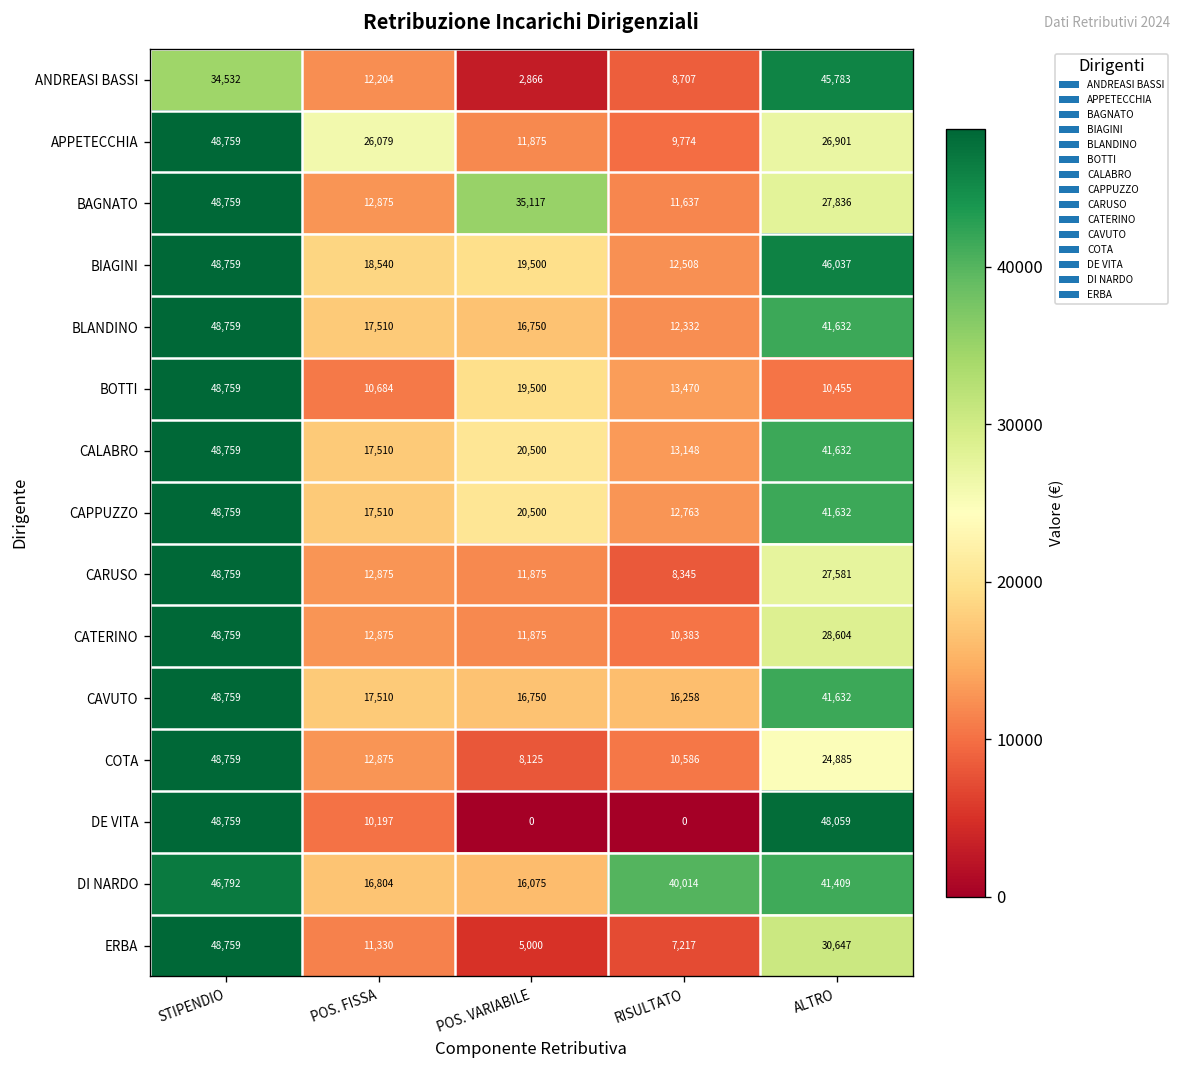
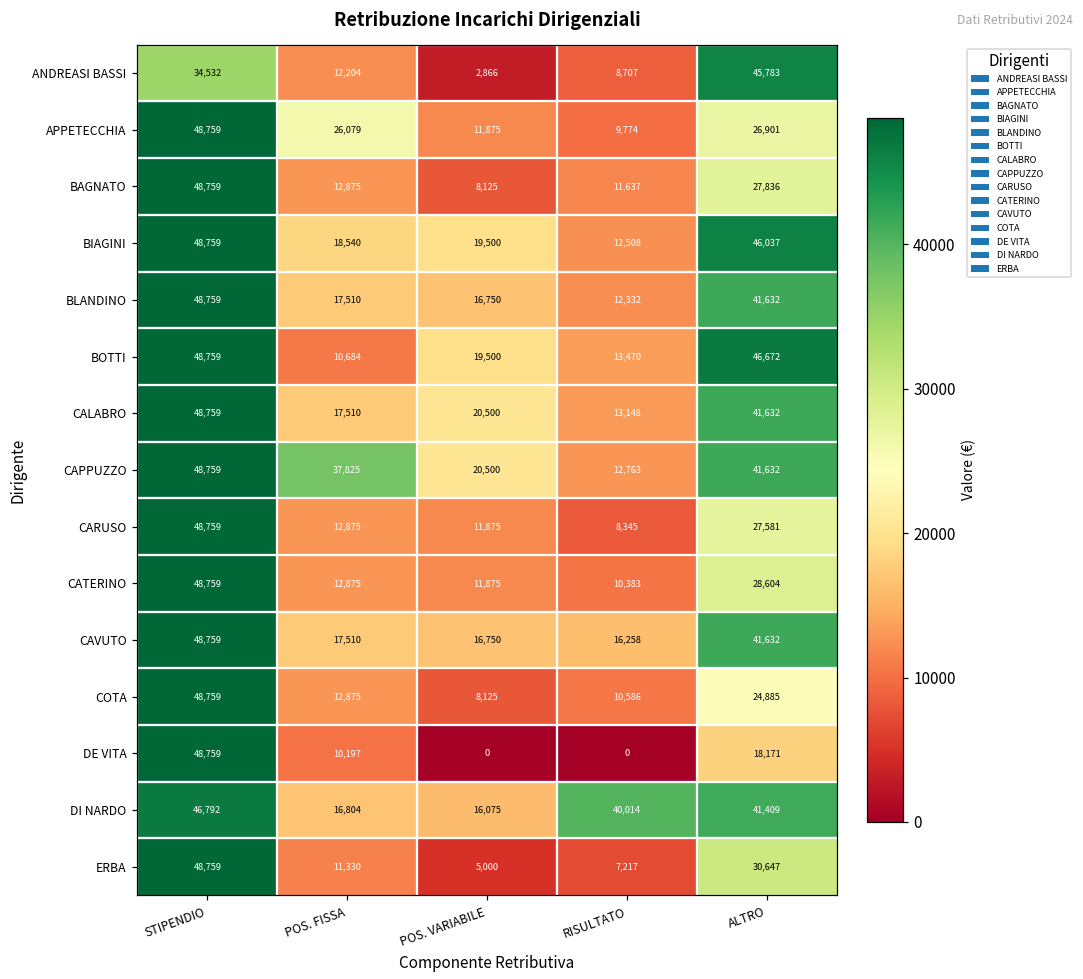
BAGNATO, POS. VARIABILE: 35,117 -> 8,125
BOTTI, ALTRO: 10,455 -> 46,672
CAPPUZZO, POS. FISSA: 17,510 -> 37,825
DE VITA, ALTRO: 48,059 -> 18,171
